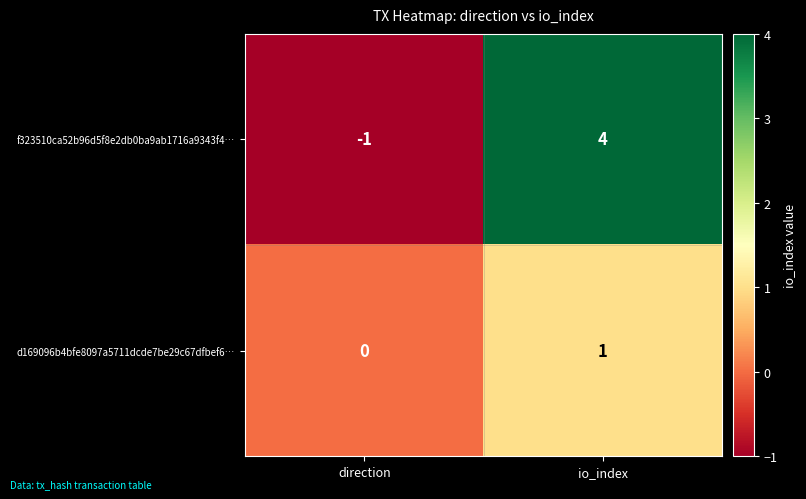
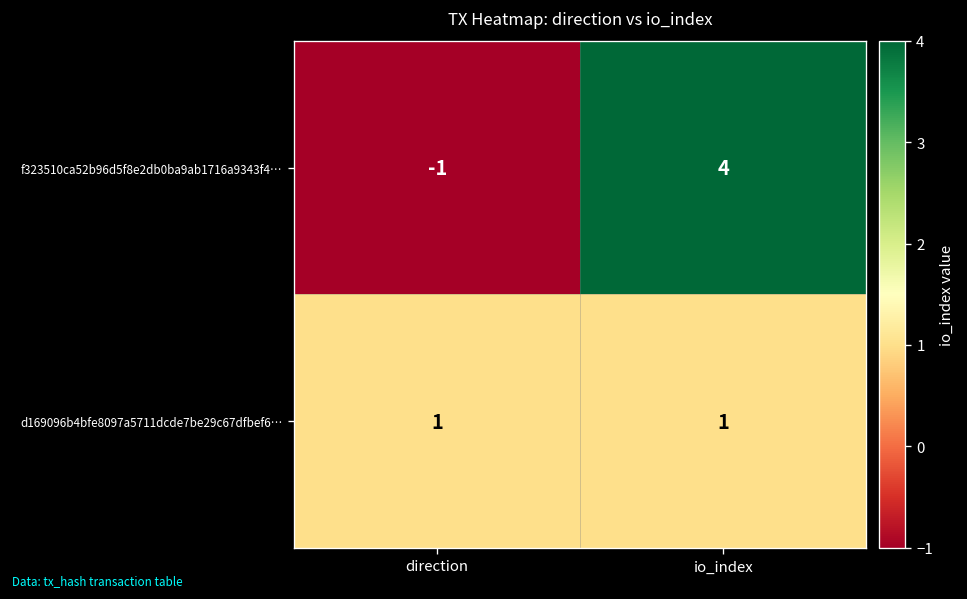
d169096b4bfe8097a5711dcde7be29c67dfbef6…, direction: 0 -> 1
